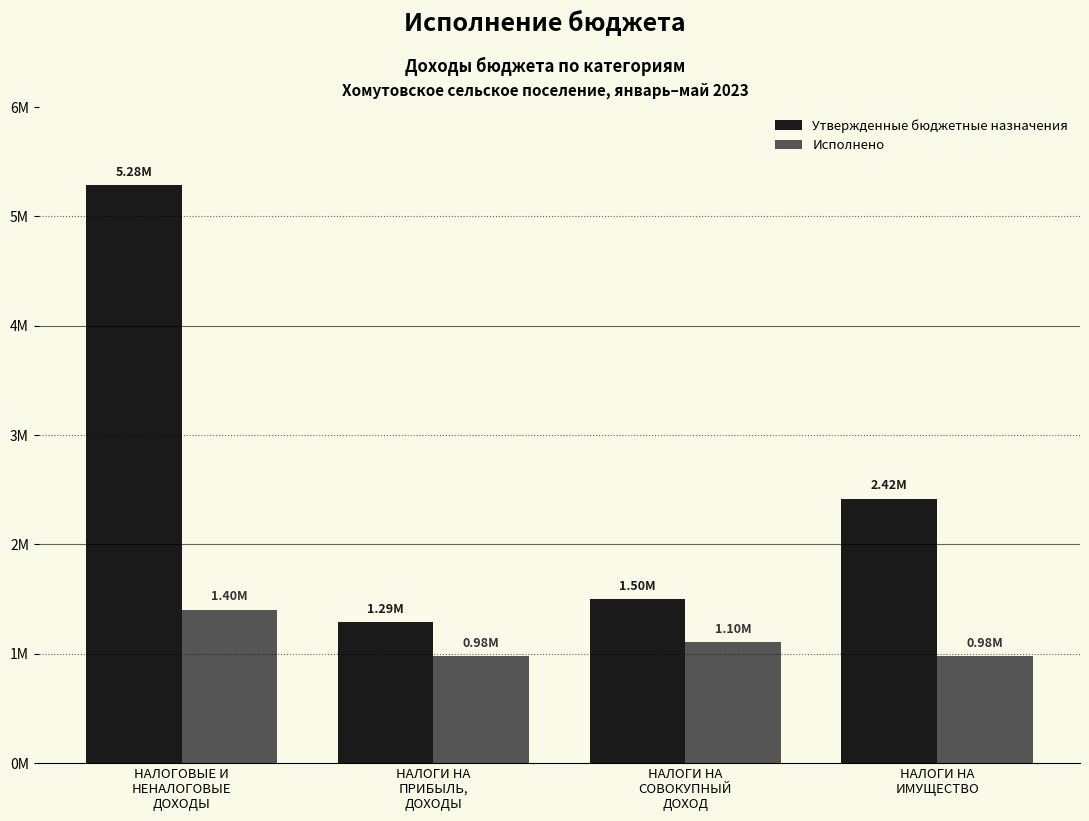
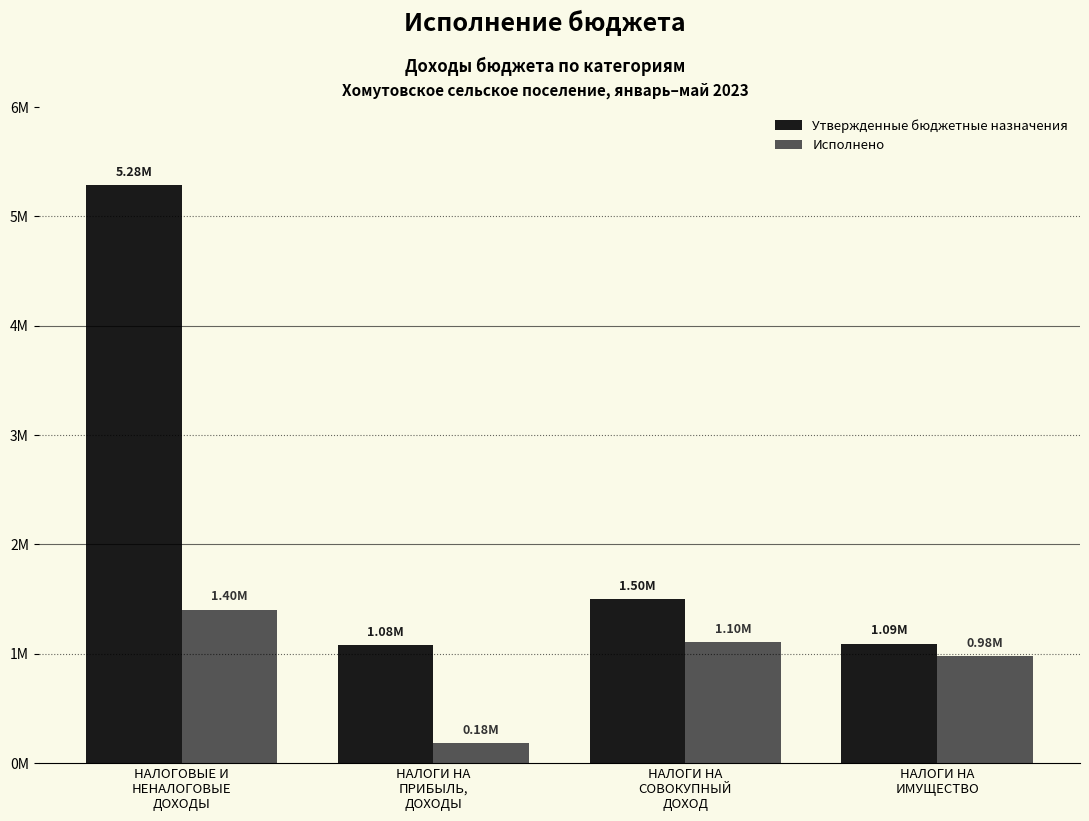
Утвержденные бюджетные назначения, НАЛОГИ НА ПРИБЫЛЬ, ДОХОДЫ: 1.29М -> 1.08М
Исполнено, НАЛОГИ НА ПРИБЫЛЬ, ДОХОДЫ: 0.98М -> 0.18М
Утвержденные бюджетные назначения, НАЛОГИ НА ИМУЩЕСТВО: 2.42М -> 1.09М
